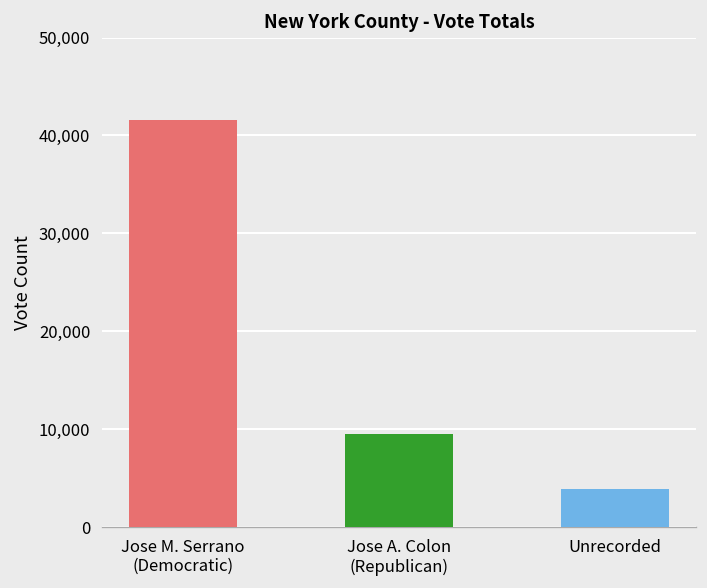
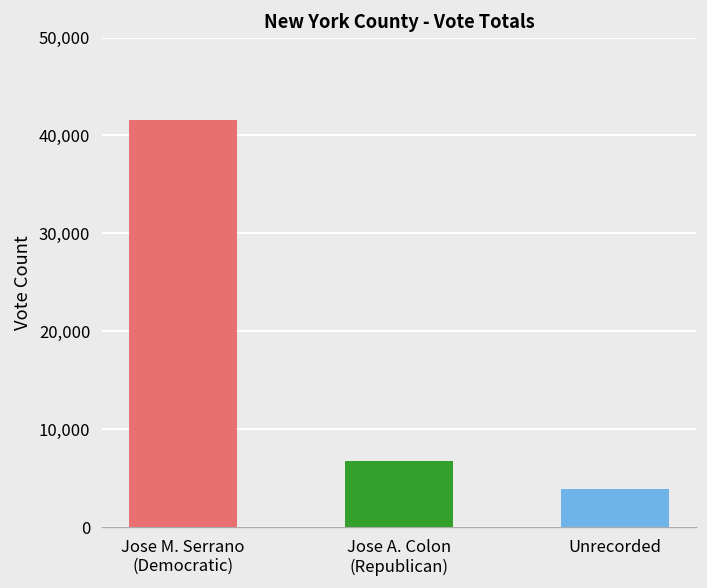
Jose A. Colon (Republican): 9,000 -> 7,000
